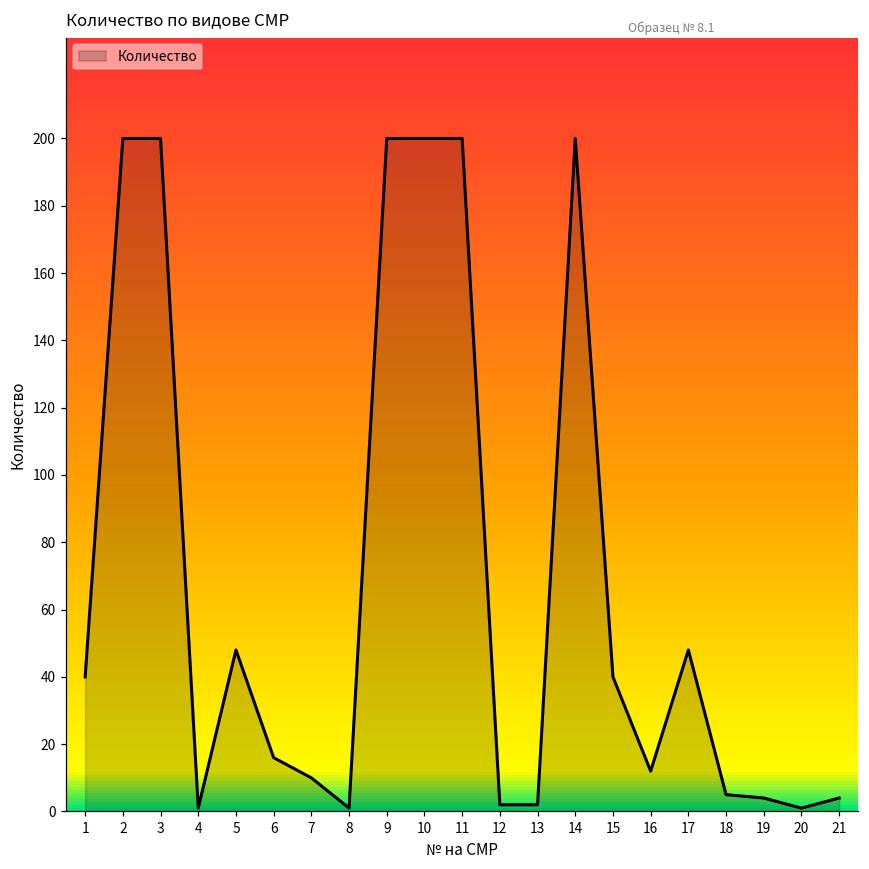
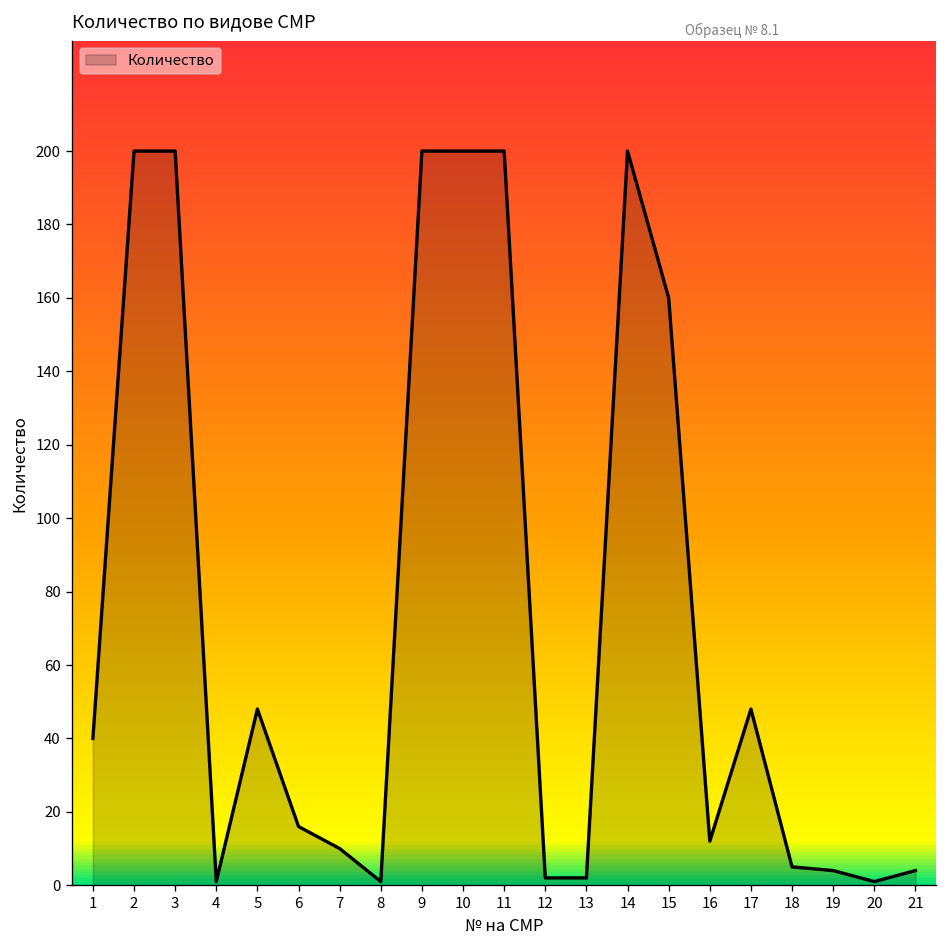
15: 40 -> 160
